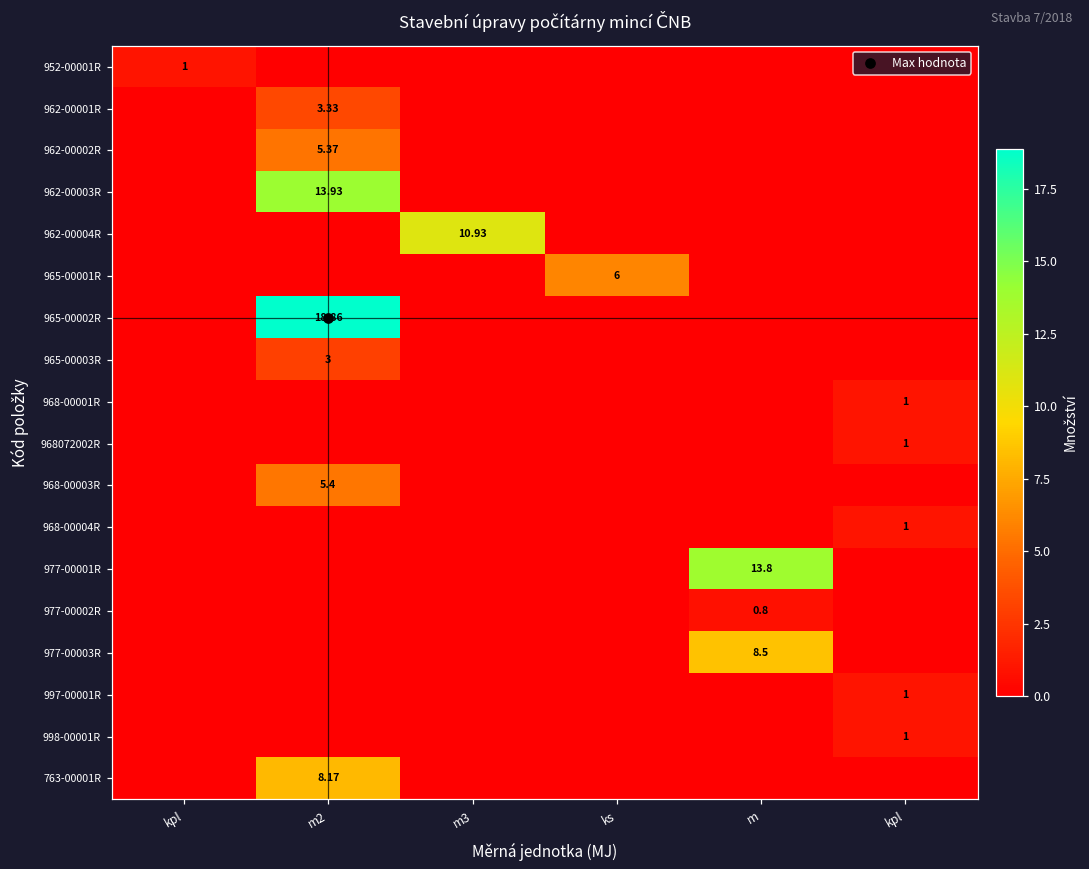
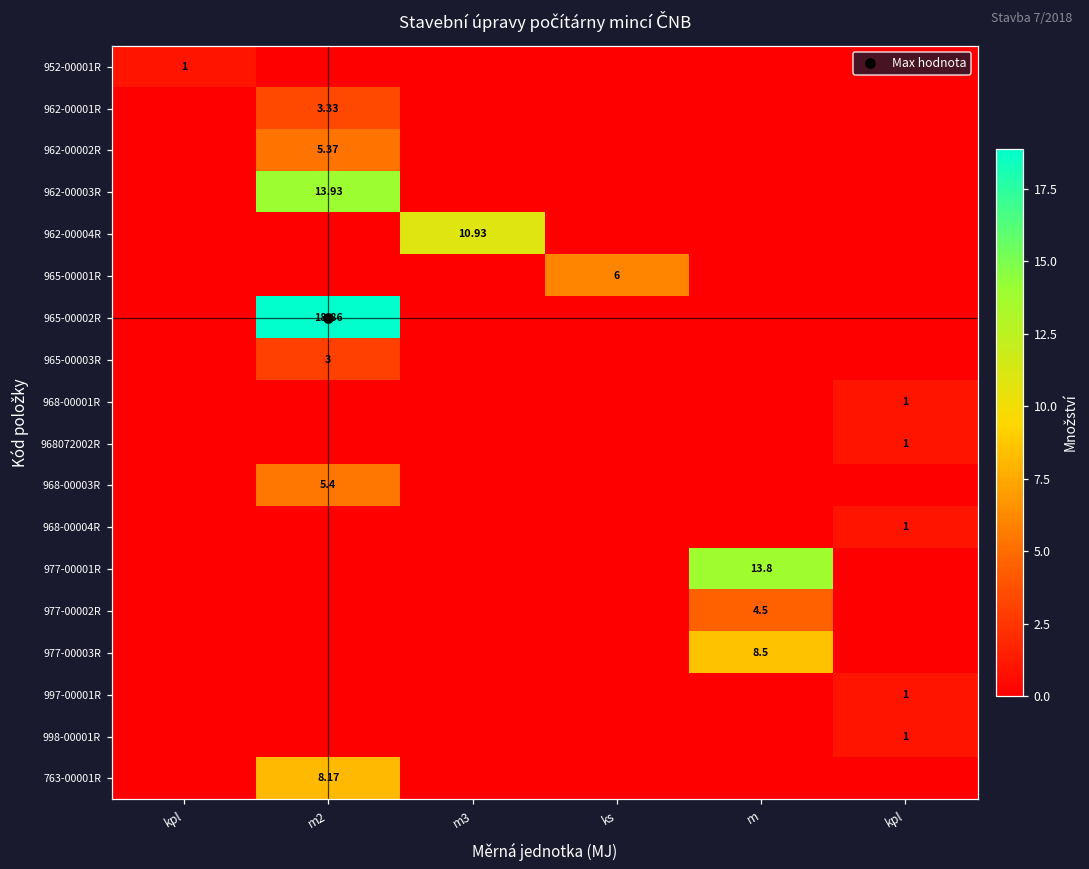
977-00002R, m: 0.8 -> 4.5
